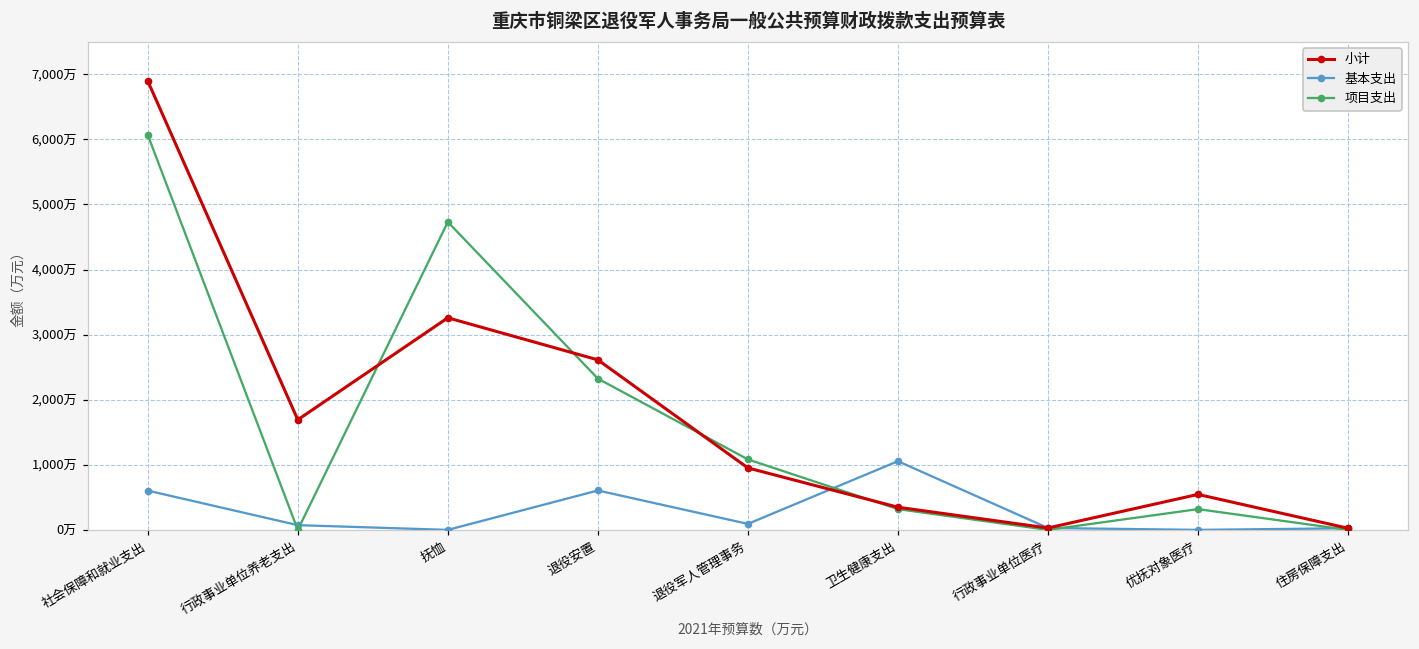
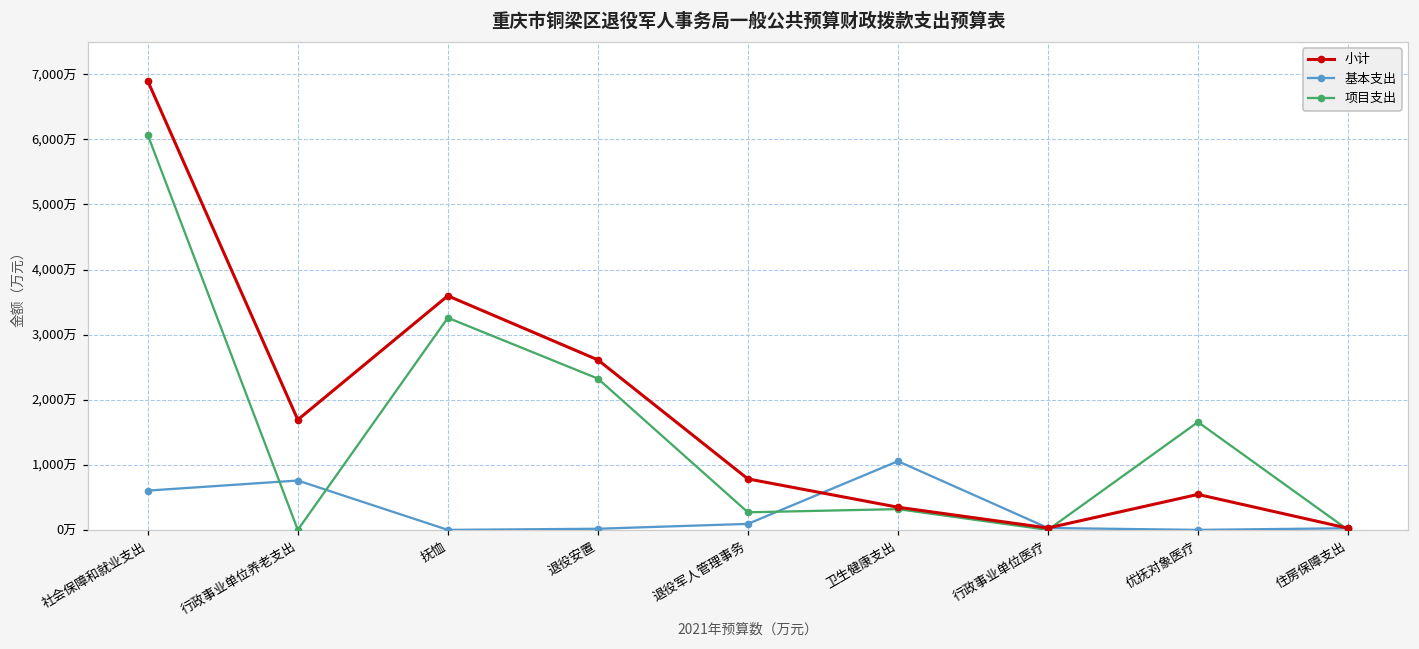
基本支出, 行政事业单位养老支出: 100万 -> 800万
小计, 抚恤: 3,300万 -> 3,600万
项目支出, 抚恤: 4,700万 -> 3,300万
基本支出, 退役安置: 600万 -> 0万
小计, 退役军人管理事务: 1,000万 -> 800万
项目支出, 退役军人管理事务: 1,100万 -> 300万
项目支出, 优抚对象医疗: 300万 -> 1,700万
